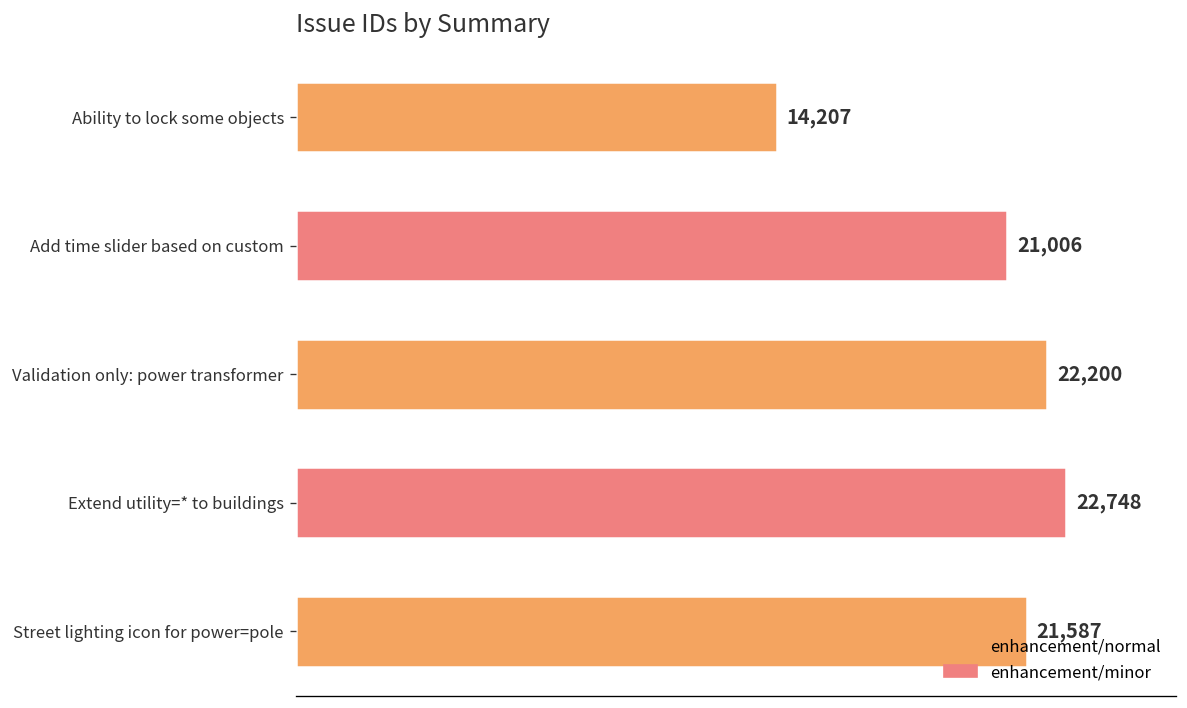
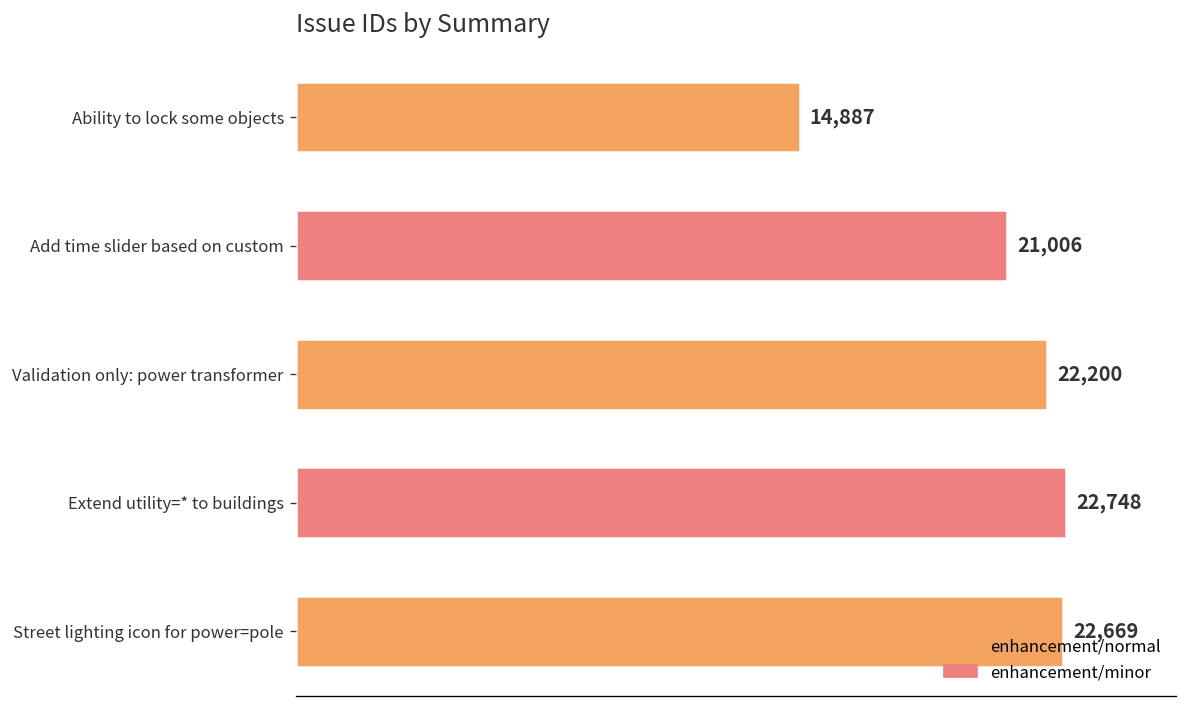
Ability to lock some objects: 14,207 -> 14,887
Street lighting icon for power=pole: 21,587 -> 22,669
